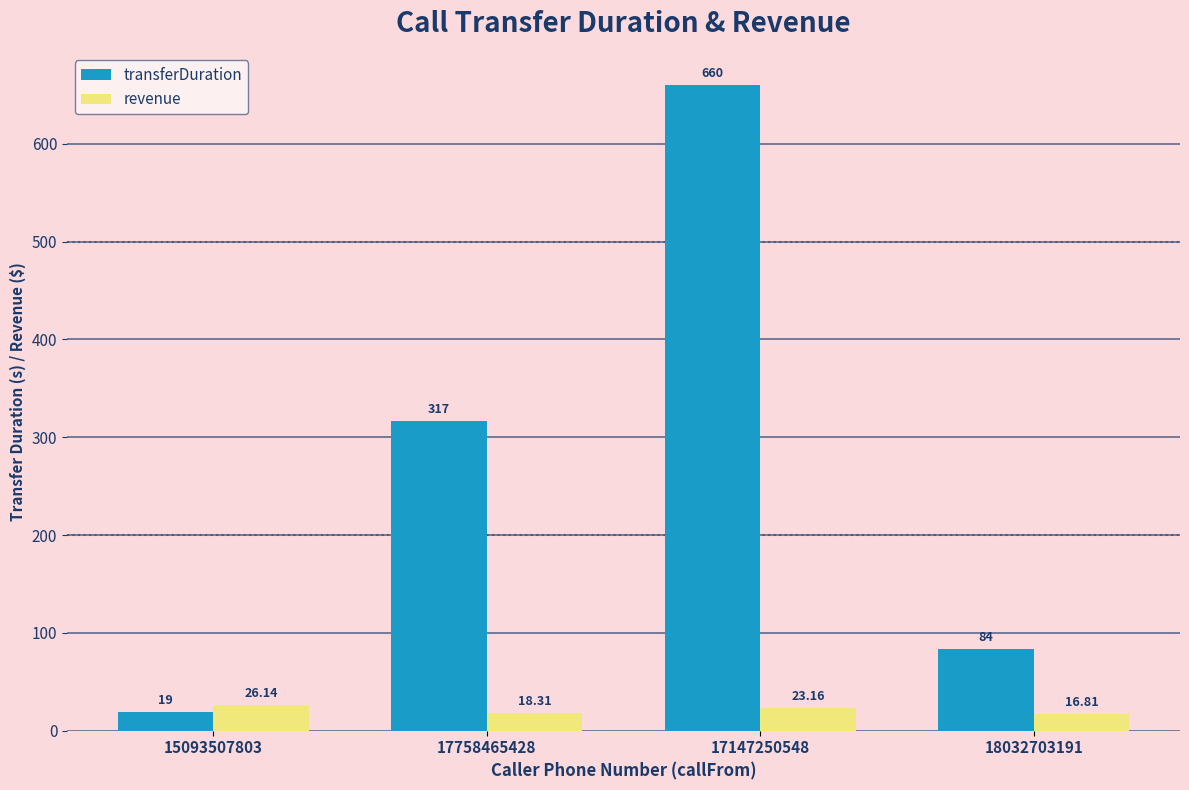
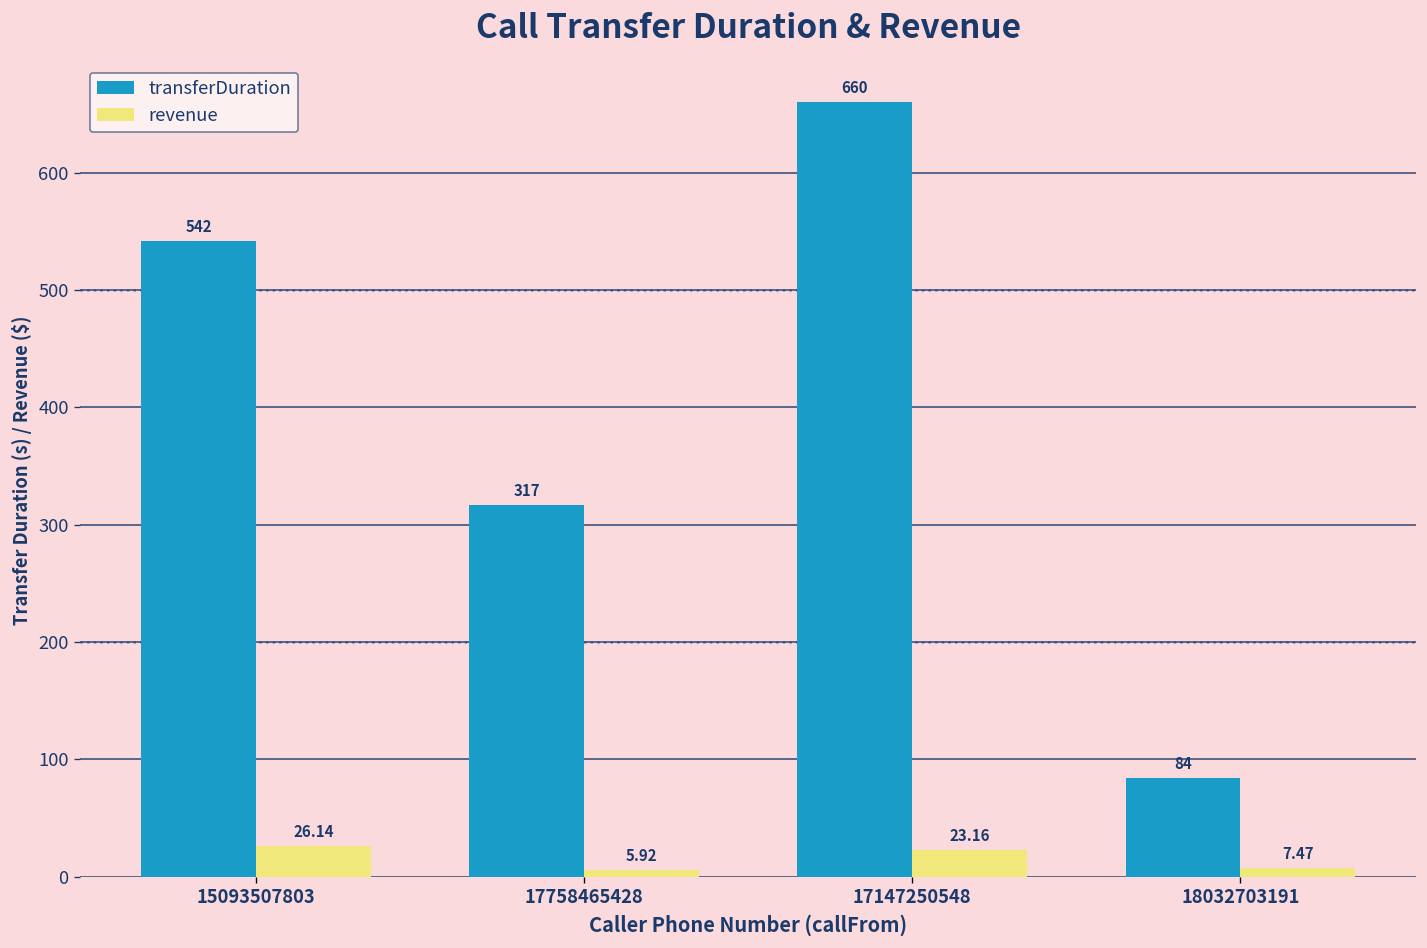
transferDuration, 15093507803: 19 -> 542
revenue, 17758465428: 18.31 -> 5.92
revenue, 18032703191: 16.81 -> 7.47
